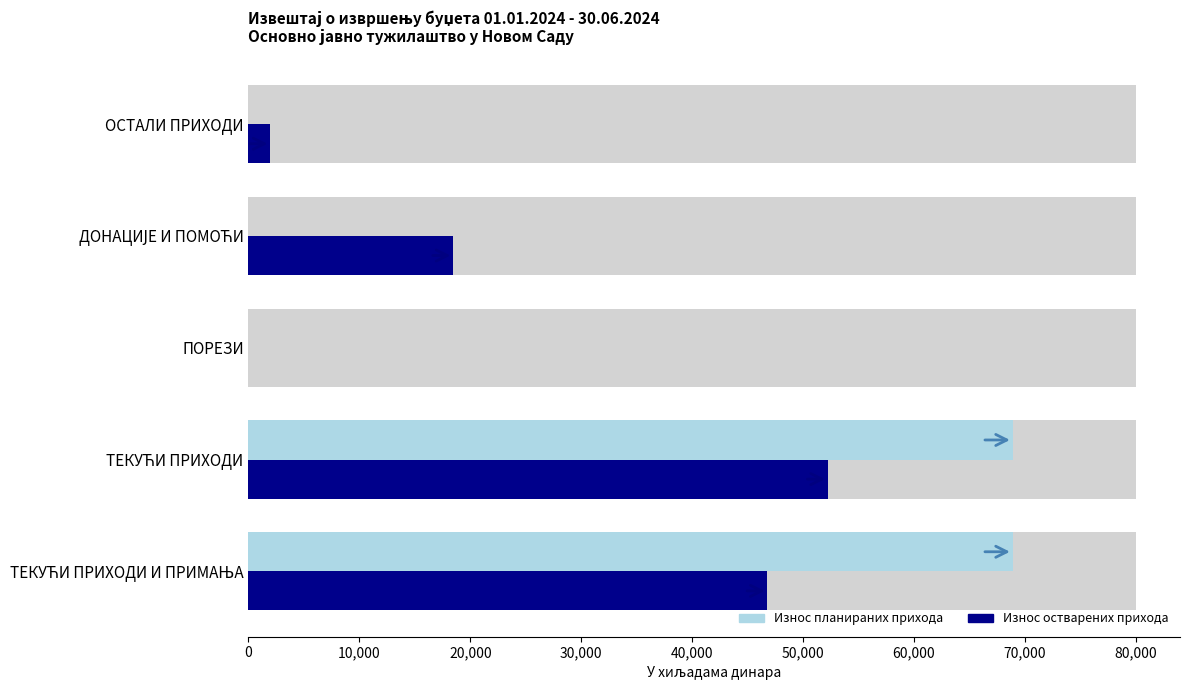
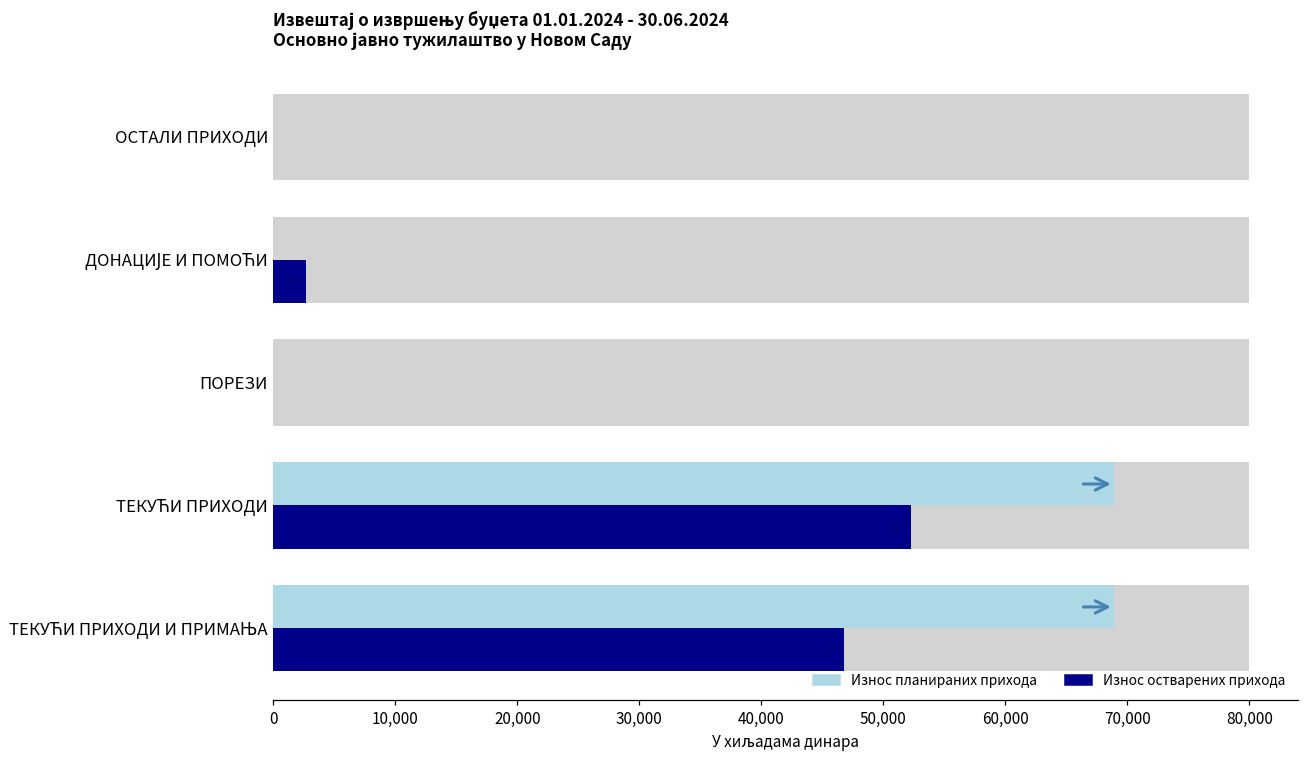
Износ остварених прихода, ОСТАЛИ ПРИХОДИ: 2,000 -> 0
Износ остварених прихода, ДОНАЦИЈЕ И ПОМОЋИ: 18,500 -> 2,600
